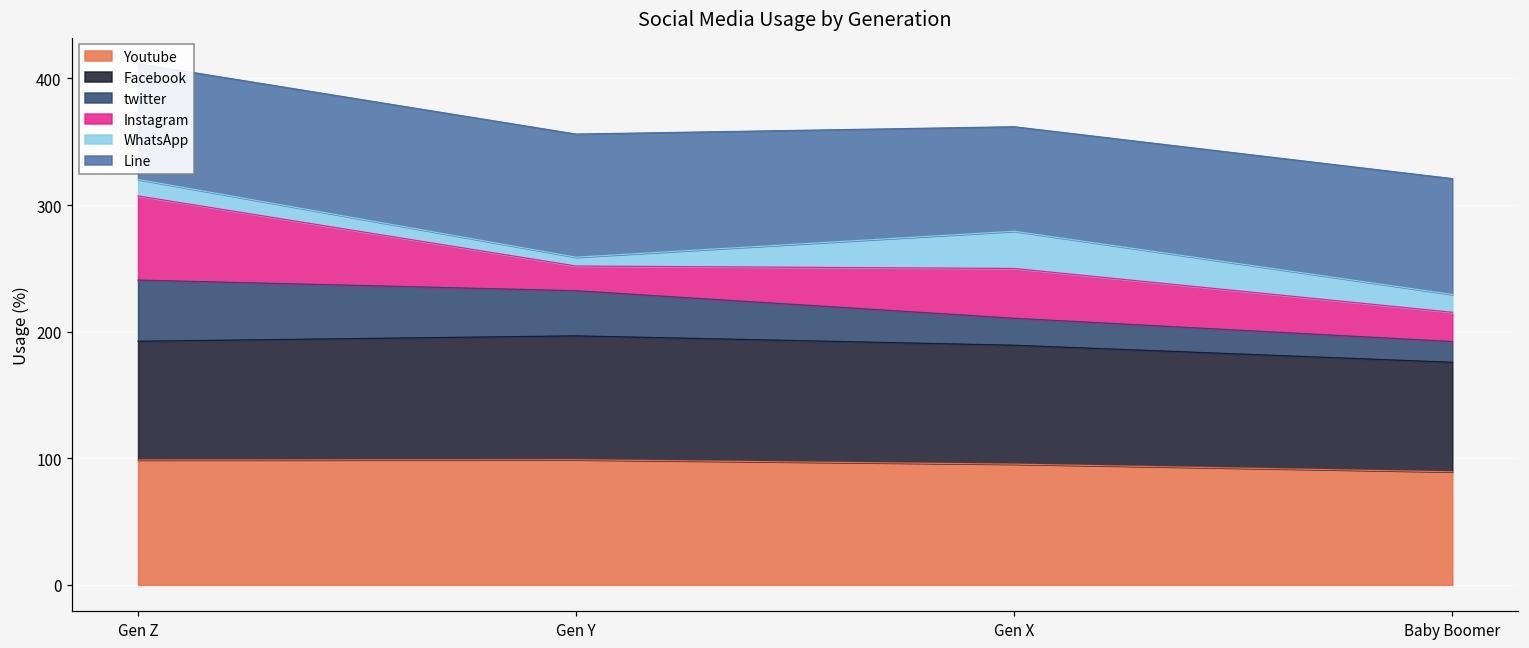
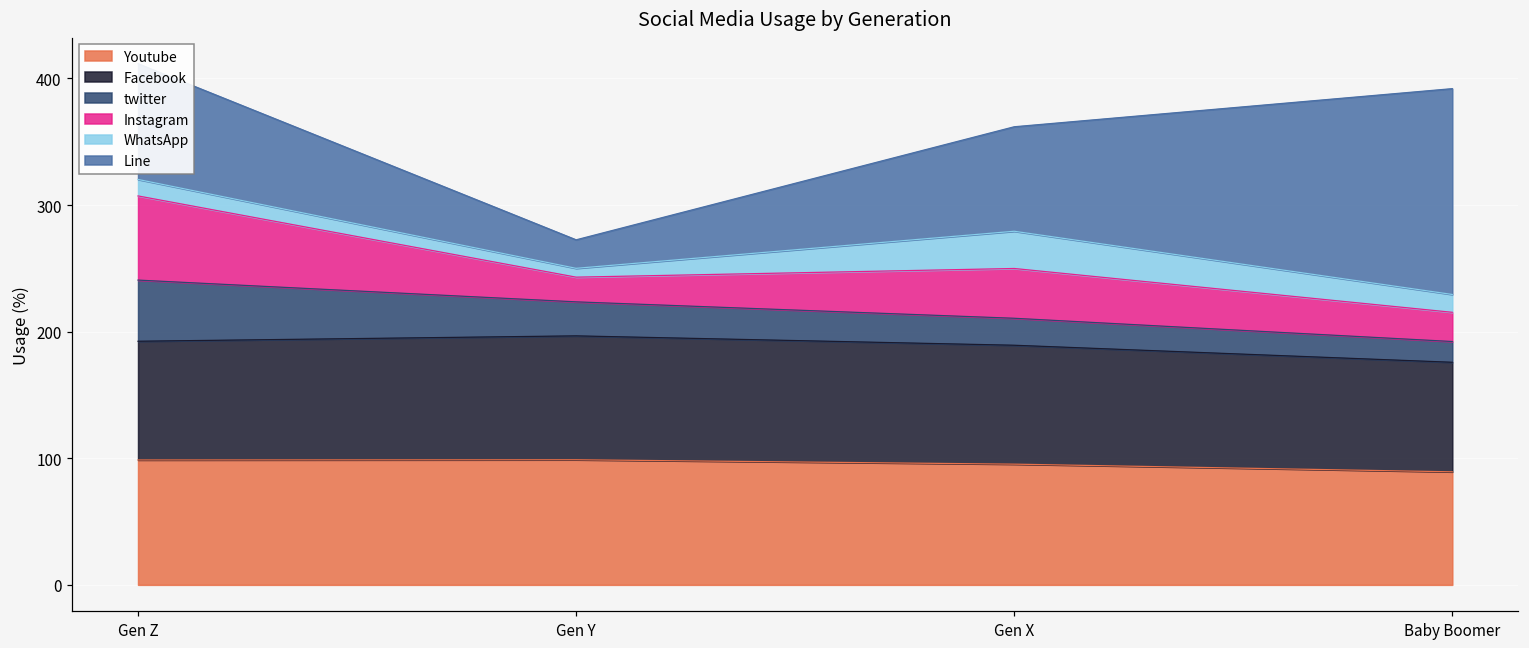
twitter, Gen Y: 36 -> 27
Line, Gen Y: 97 -> 23
Line, Baby Boomer: 92 -> 163
